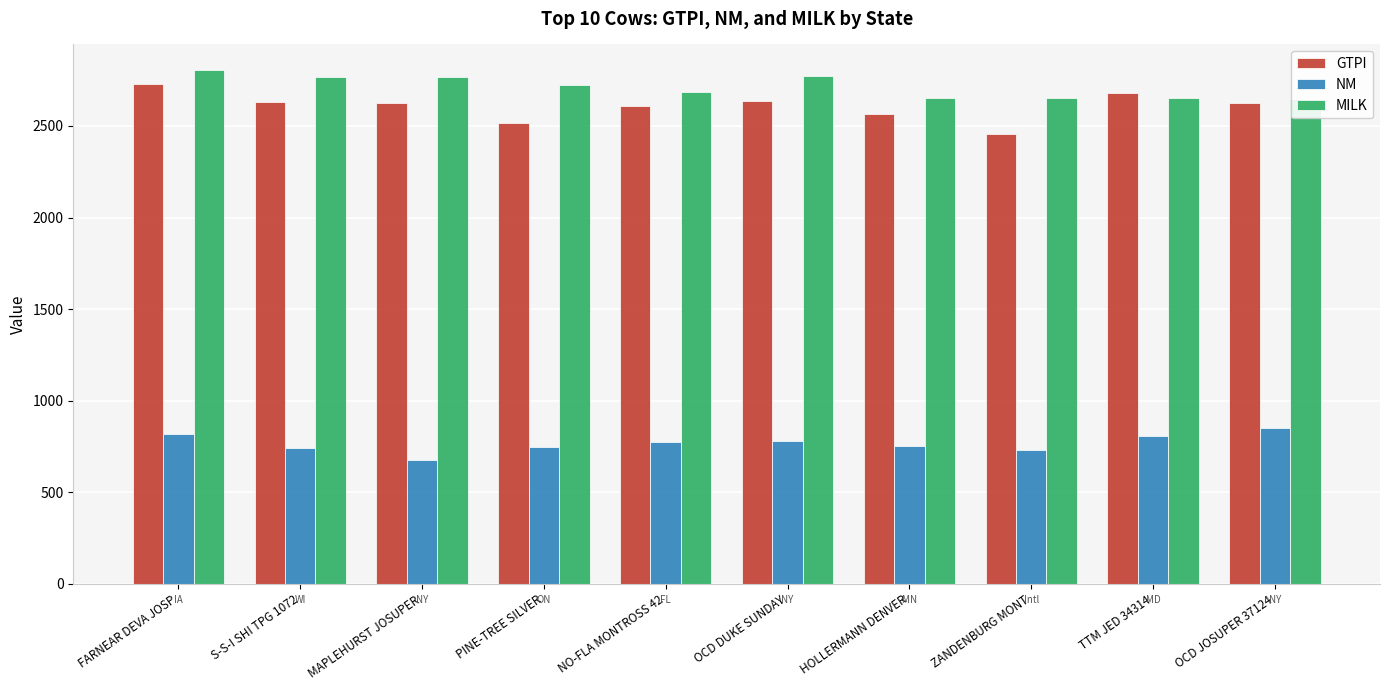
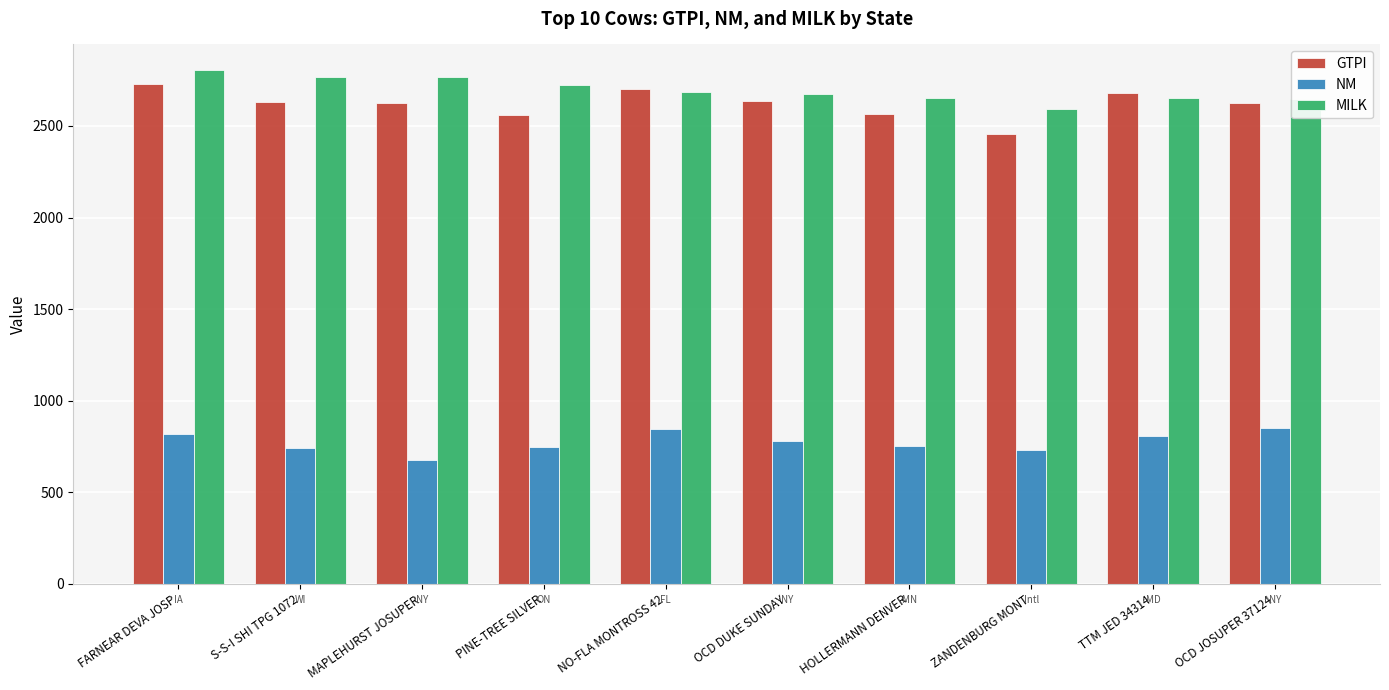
GTPI, PINE-TREE SILVER: 2520 -> 2560
GTPI, NO-FLA MONTROSS 42: 2610 -> 2700
NM, NO-FLA MONTROSS 42: 780 -> 850
MILK, OCD DUKE SUNDAY: 2770 -> 2670
MILK, ZANDENBURG MONT: 2650 -> 2590
